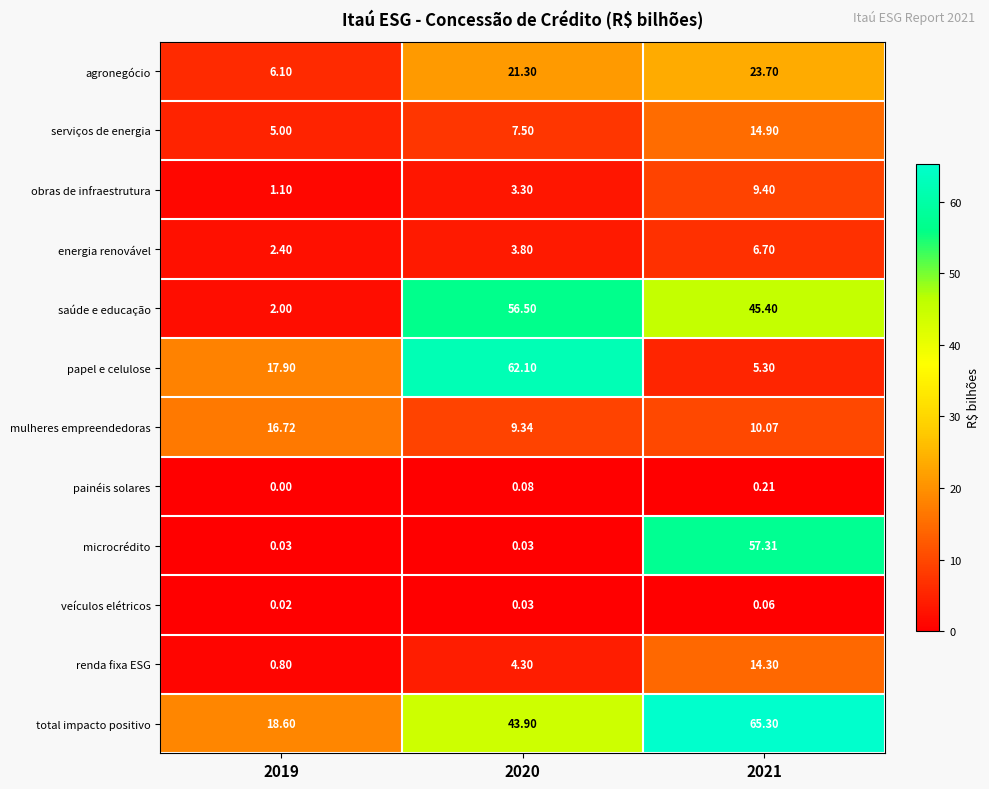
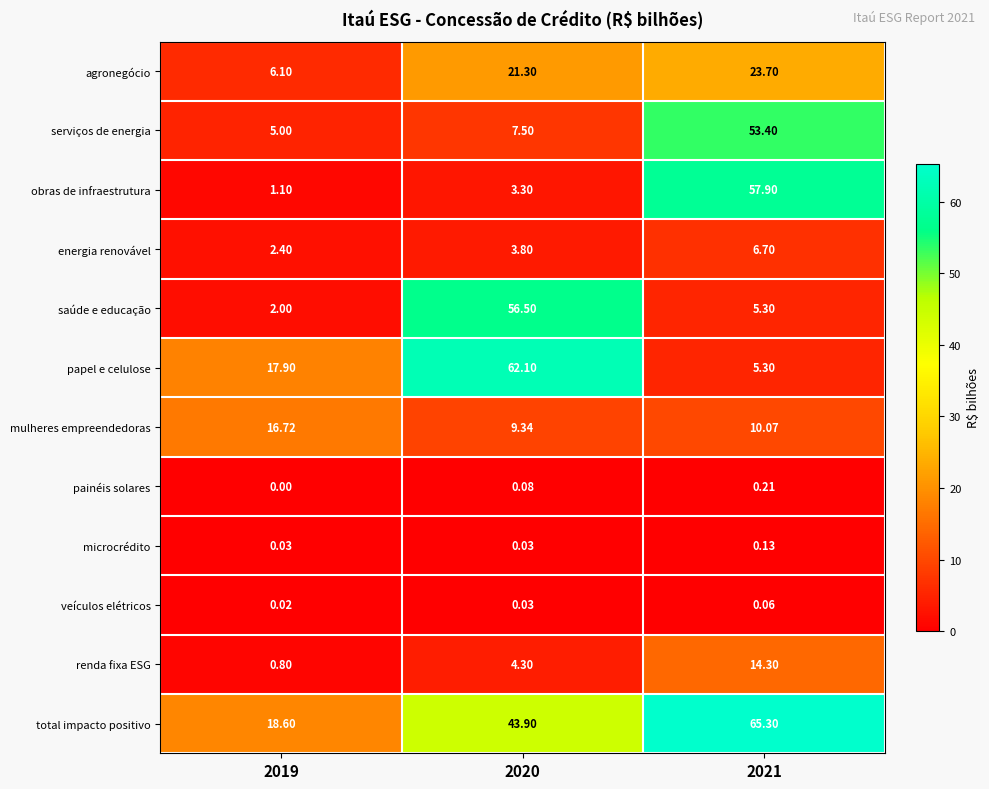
serviços de energia, 2021: 14.90 -> 53.40
obras de infraestrutura, 2021: 9.40 -> 57.90
saúde e educação, 2021: 45.40 -> 5.30
microcrédito, 2021: 57.31 -> 0.13
